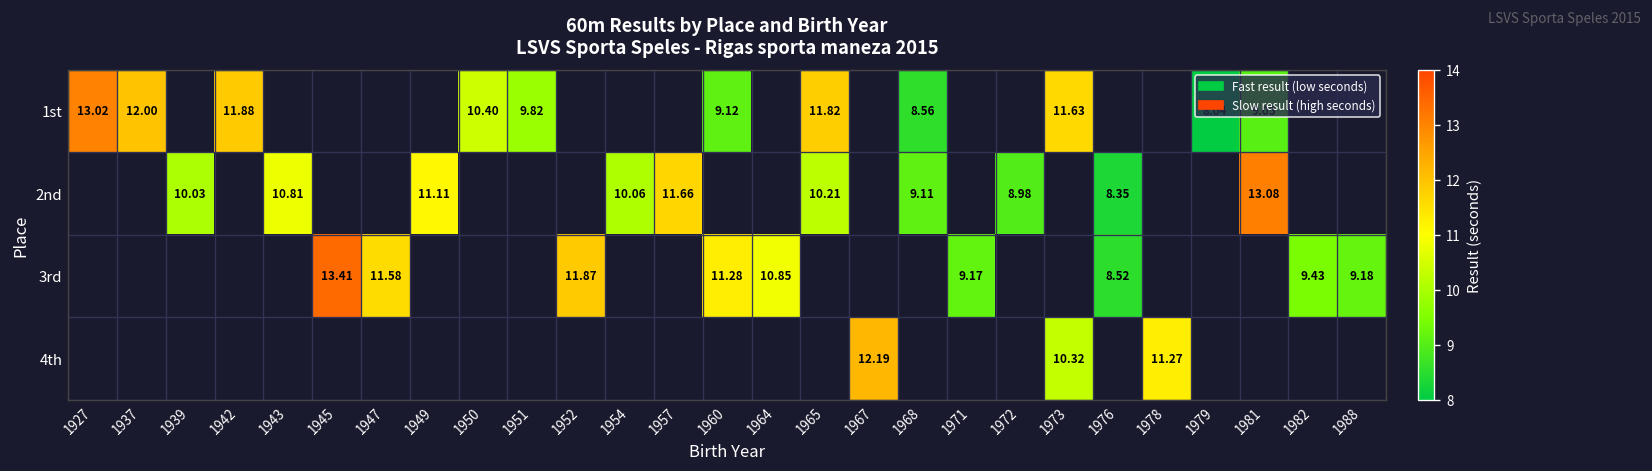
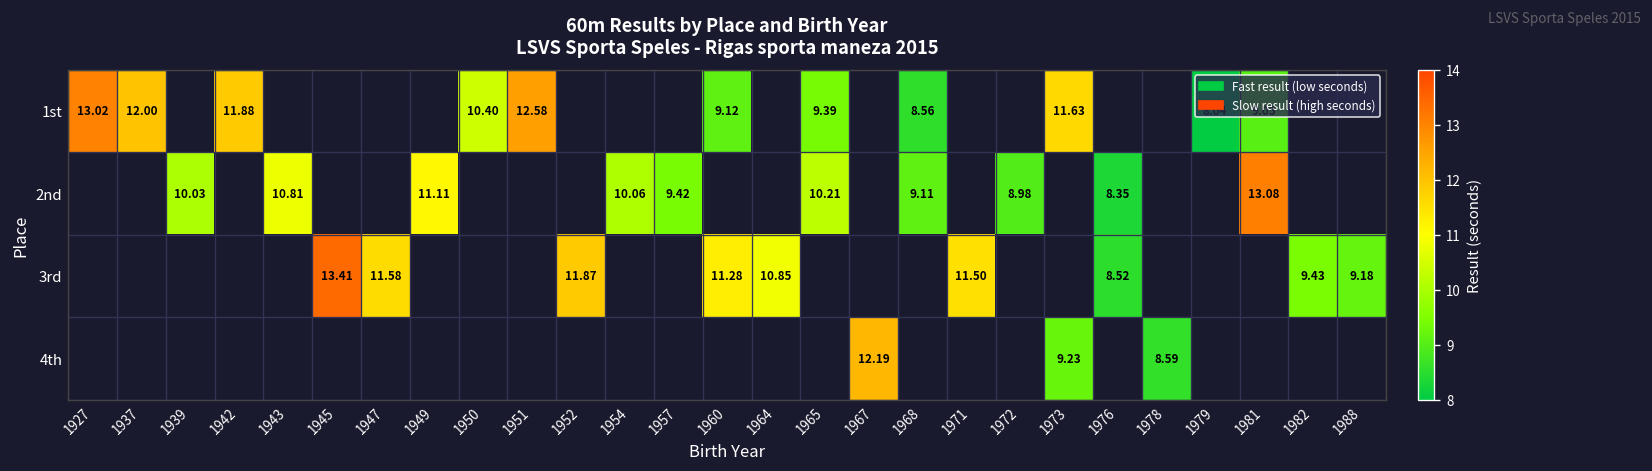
1st, 1951: 9.82 -> 12.58
1st, 1965: 11.82 -> 9.39
2nd, 1957: 11.66 -> 9.42
3rd, 1971: 9.17 -> 11.50
4th, 1973: 10.32 -> 9.23
4th, 1978: 11.27 -> 8.59
